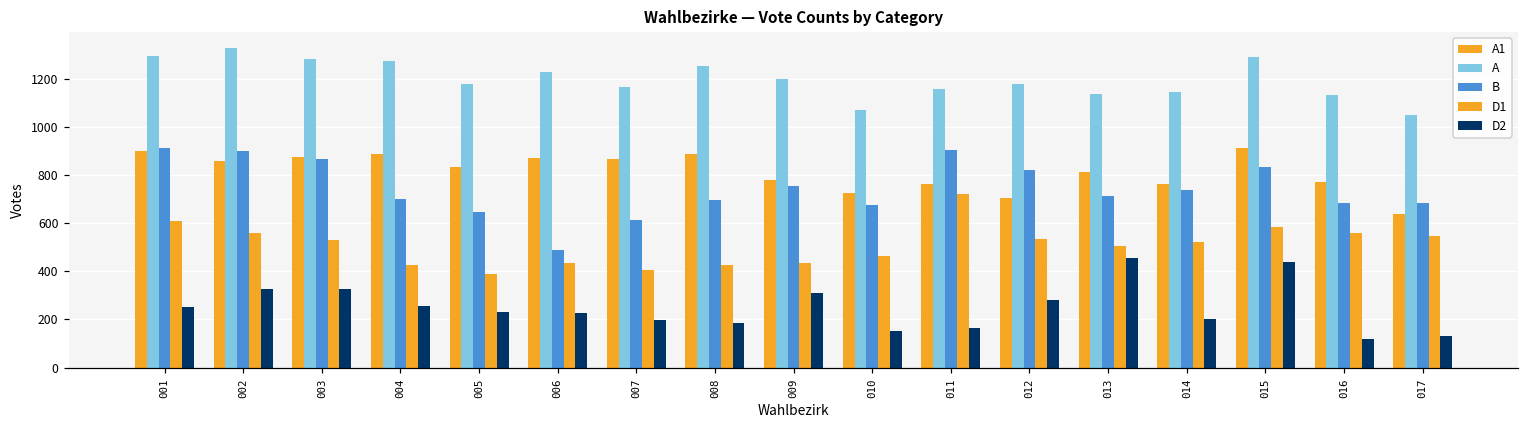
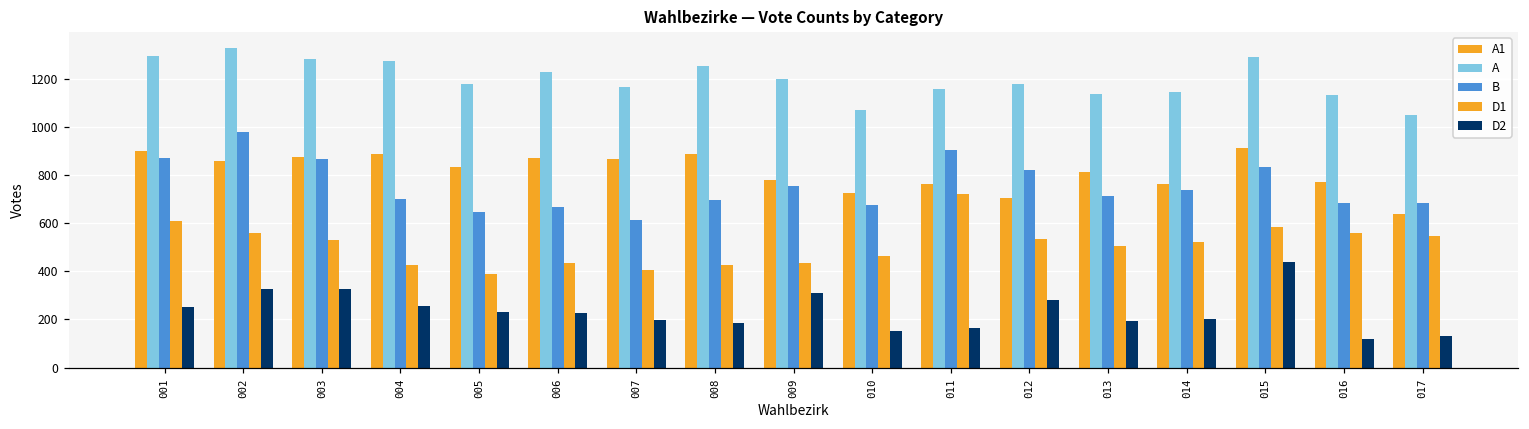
B, 001: 910 -> 870
B, 002: 900 -> 980
B, 006: 490 -> 670
D2, 013: 450 -> 190
